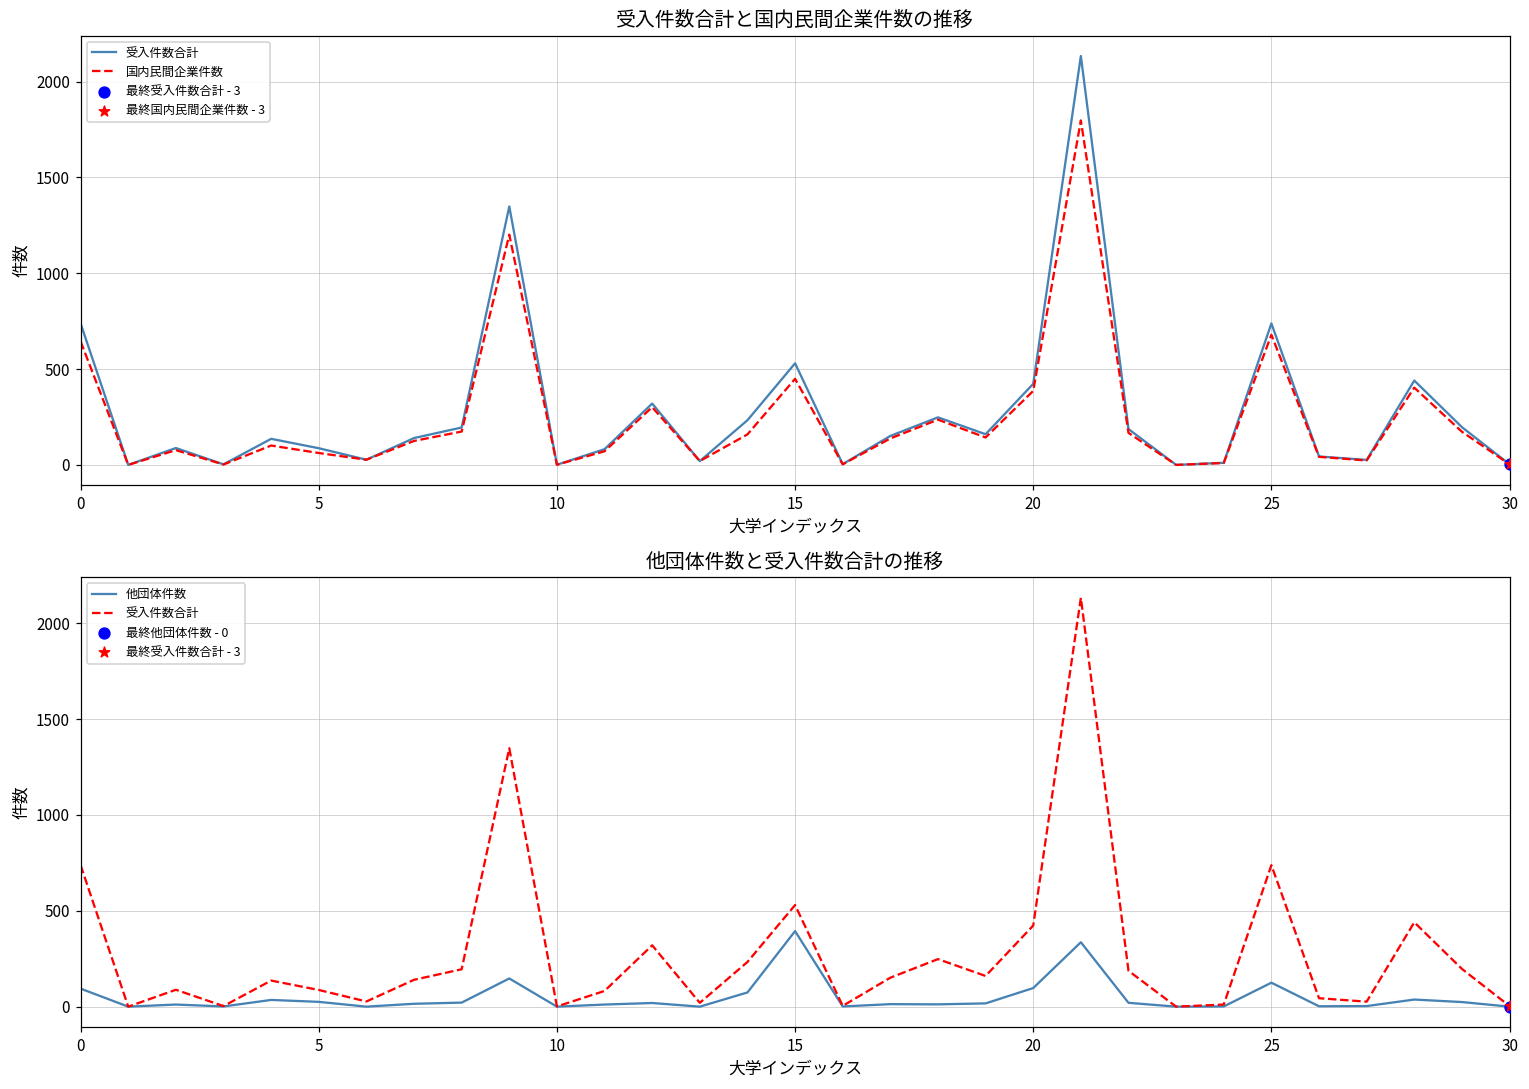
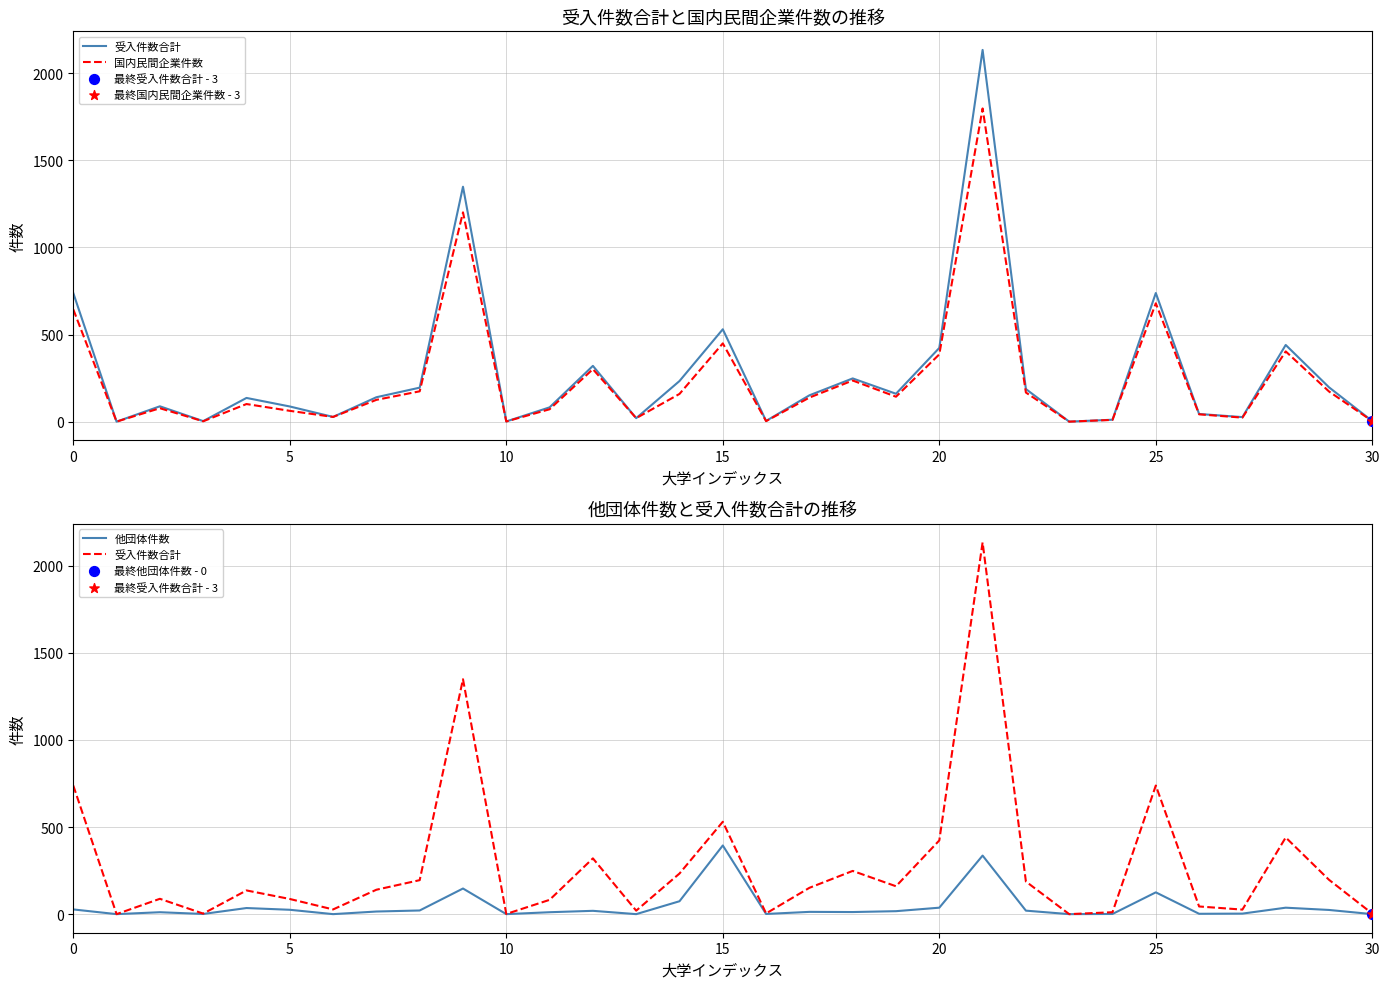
他団体件数と受入件数合計の推移, 他団体件数, 0: 90 -> 30
他団体件数と受入件数合計の推移, 他団体件数, 20: 100 -> 40
